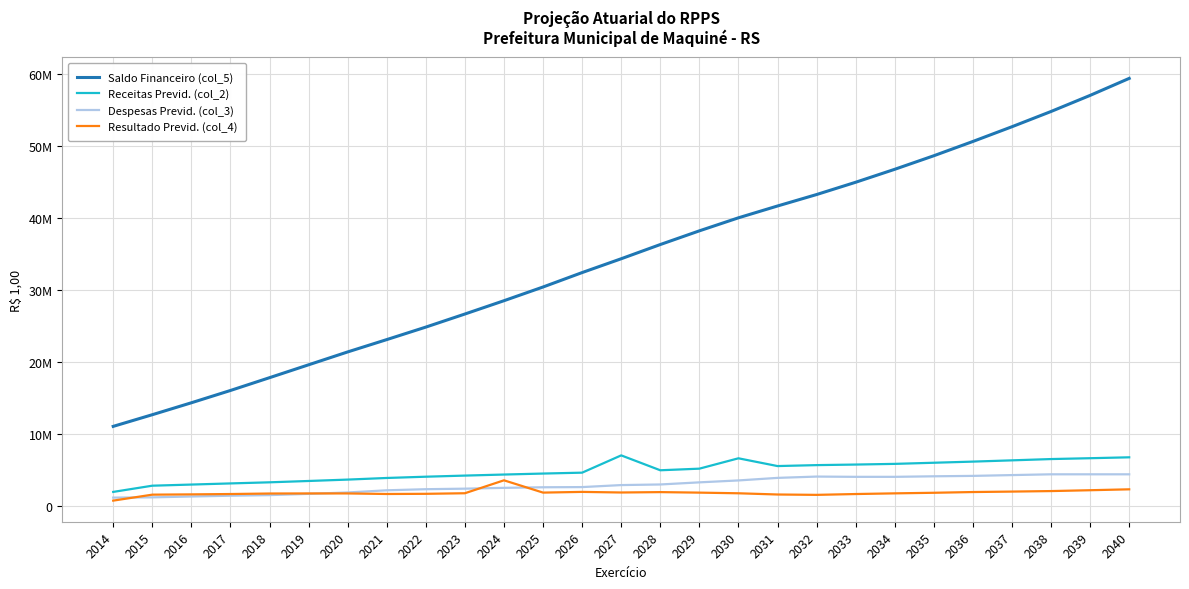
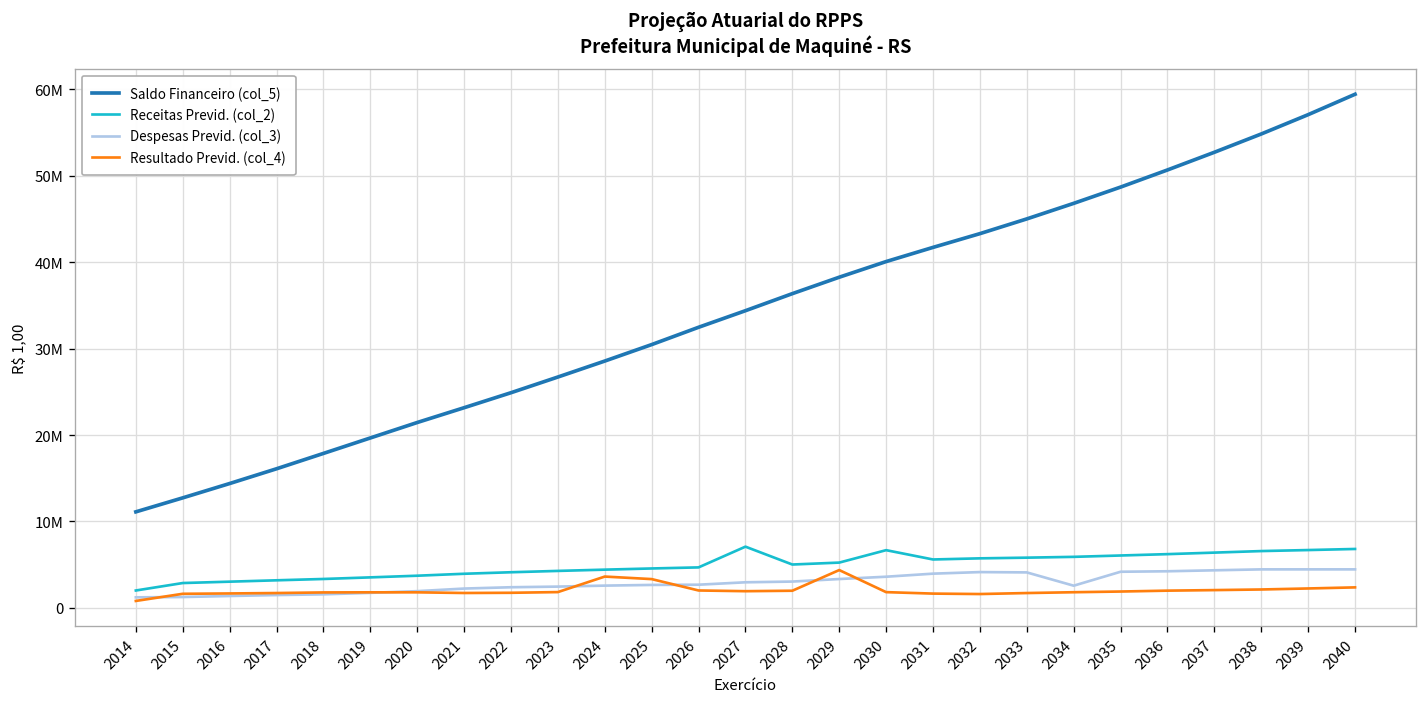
Resultado Previd. (col_4), 2025: 2000000 -> 3000000
Resultado Previd. (col_4), 2029: 2000000 -> 4000000
Despesas Previd. (col_3), 2034: 4000000 -> 3000000
